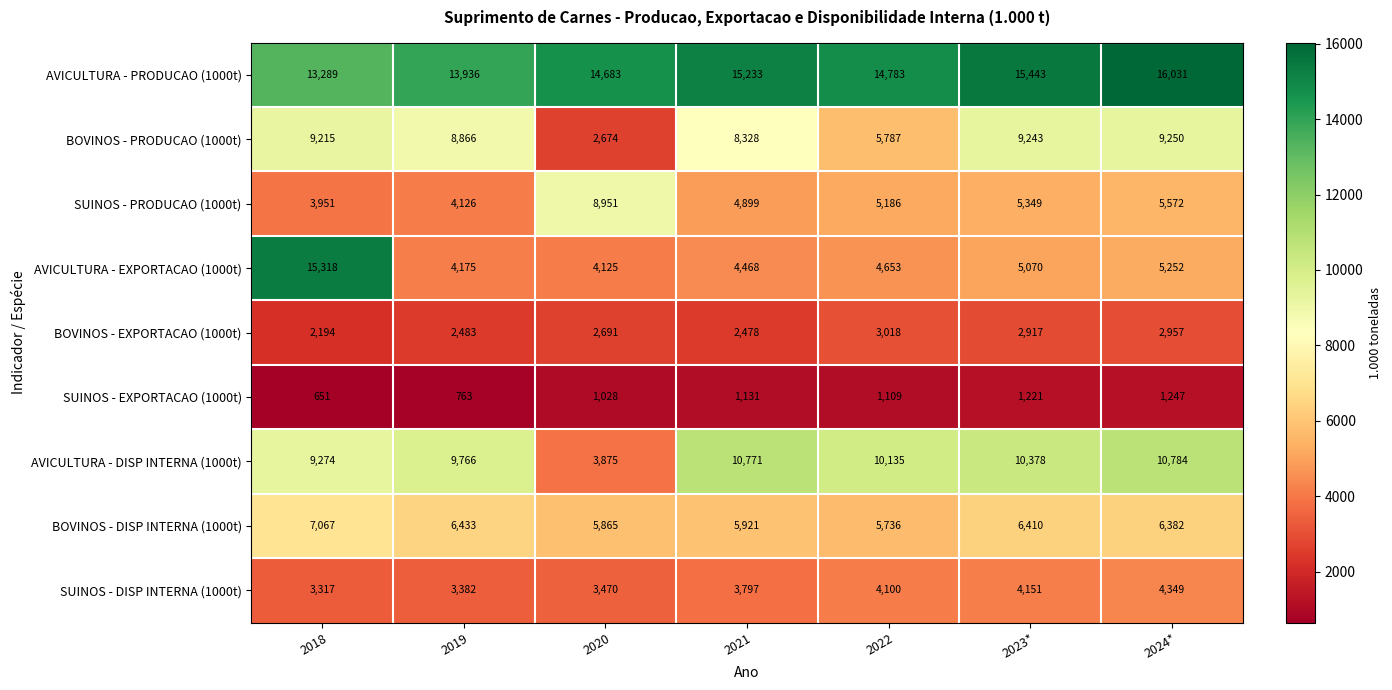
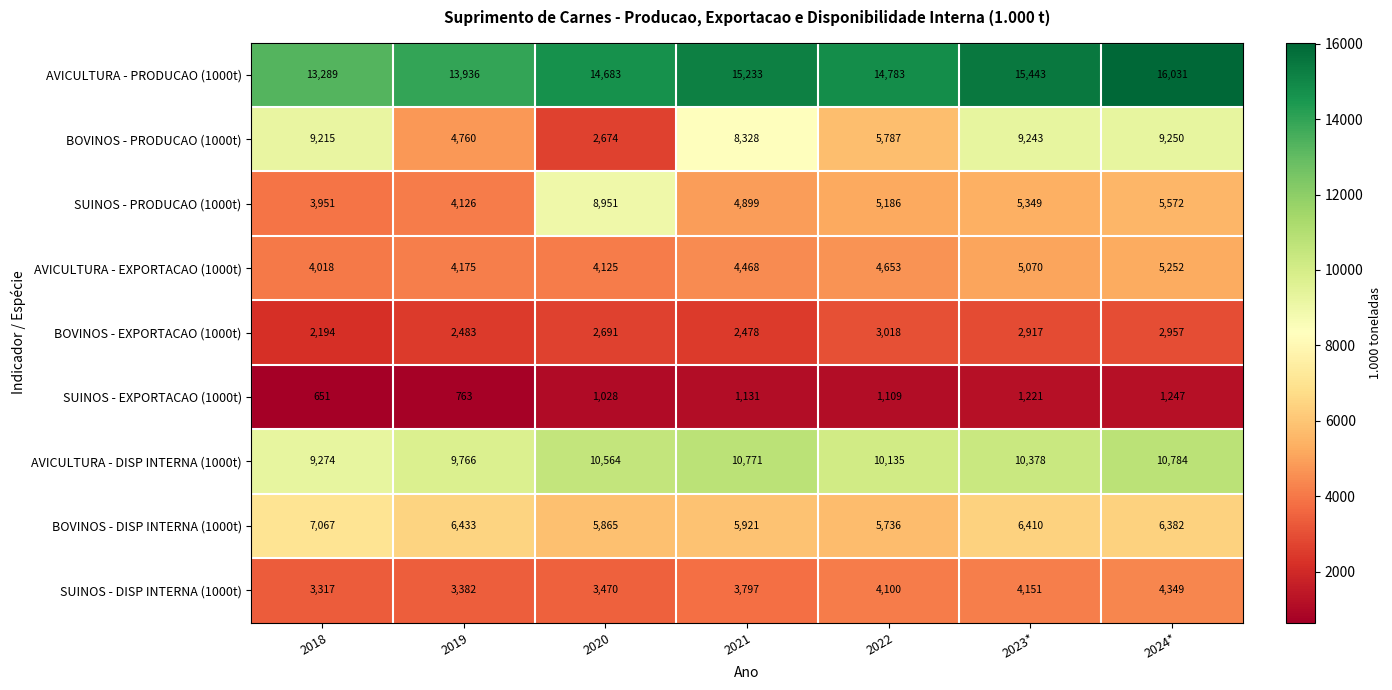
BOVINOS - PRODUCAO (1000t), 2019: 8,866 -> 4,760
AVICULTURA - EXPORTACAO (1000t), 2018: 15,318 -> 4,018
AVICULTURA - DISP INTERNA (1000t), 2020: 3,875 -> 10,564
